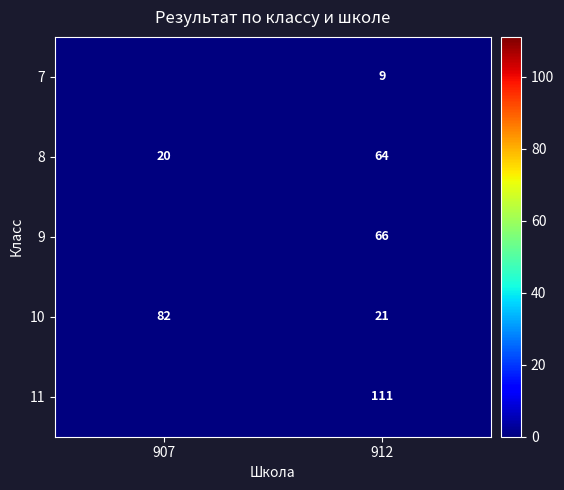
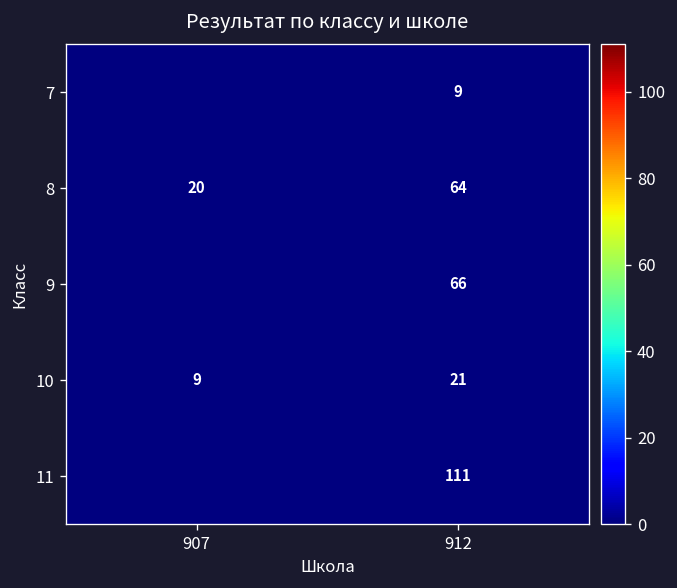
10, 907: 82 -> 9
